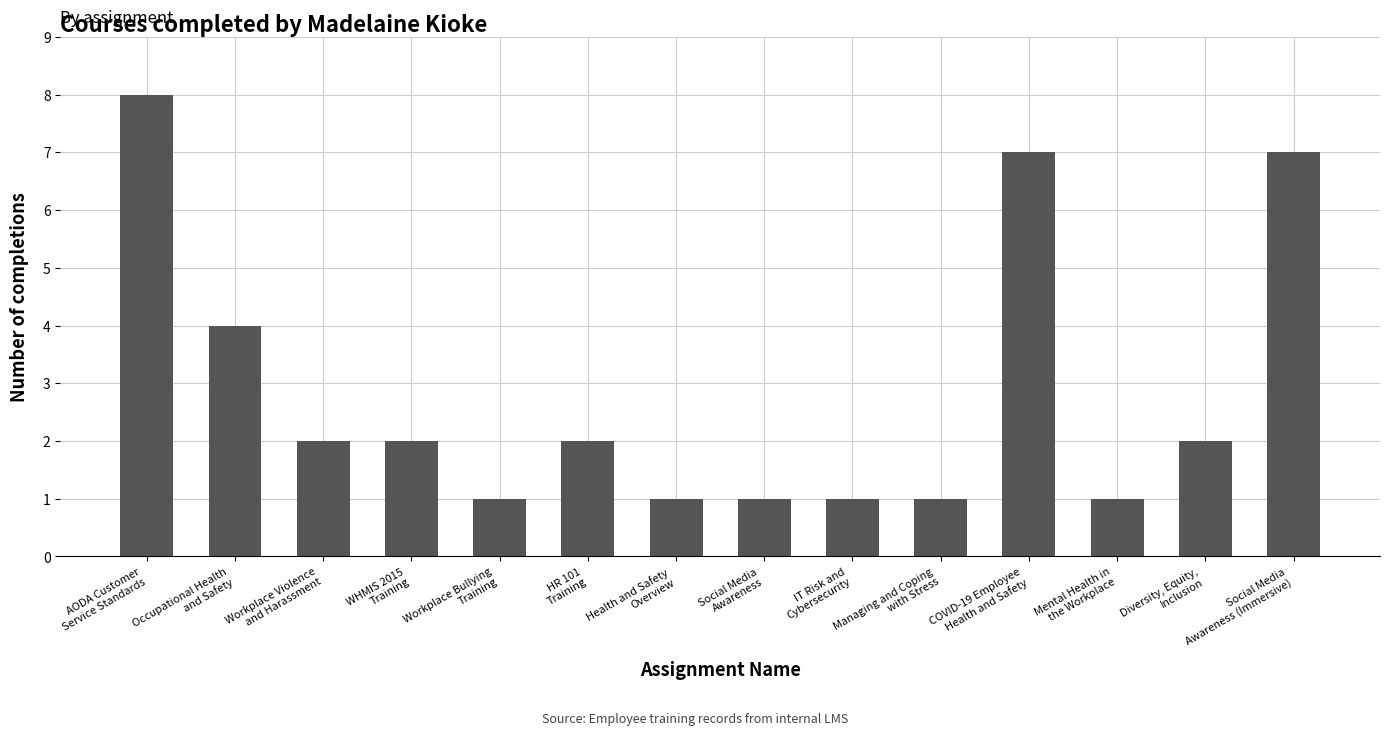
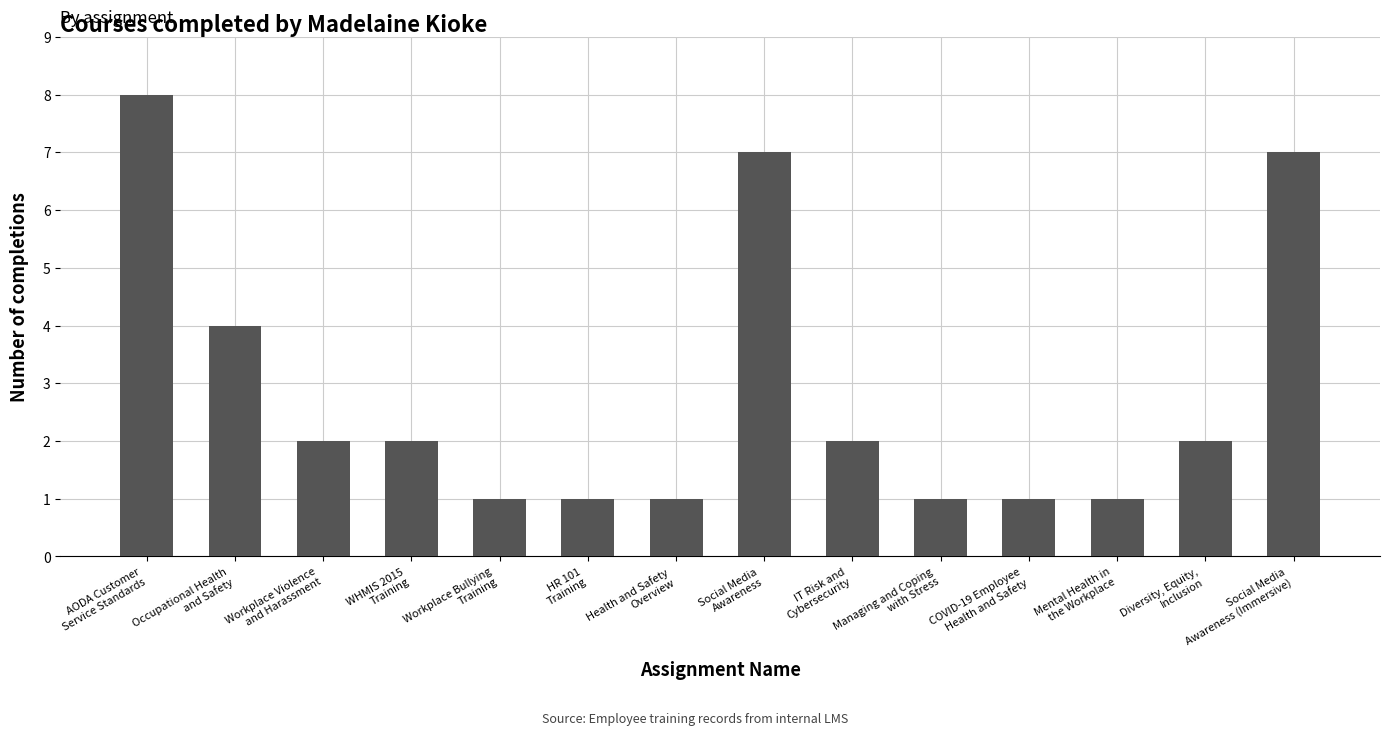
HR 101 Training: 2 -> 1
Social Media Awareness: 1 -> 7
IT Risk and Cybersecurity: 1 -> 2
COVID-19 Employee Health and Safety: 7 -> 1
